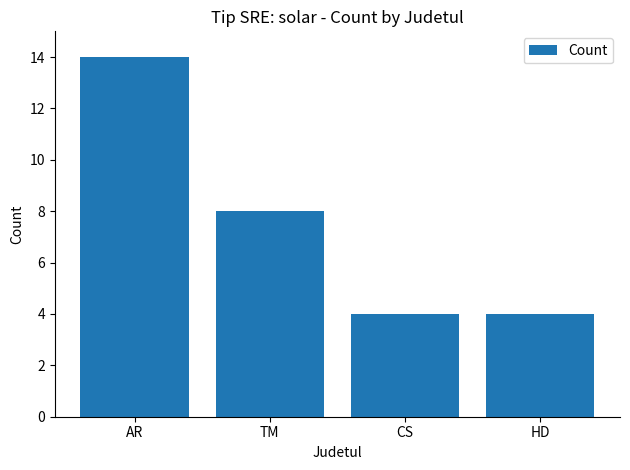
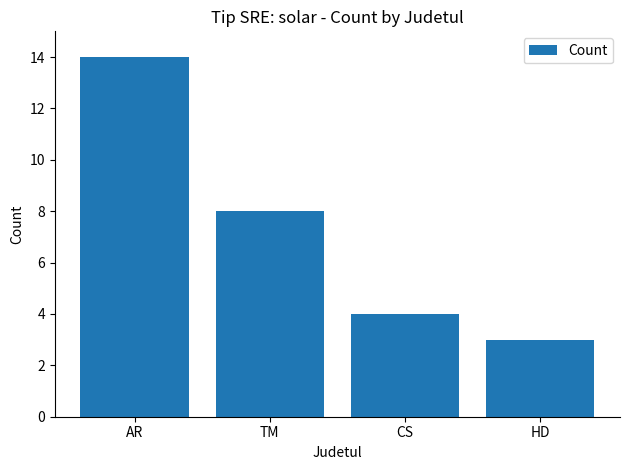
HD: 4 -> 3
